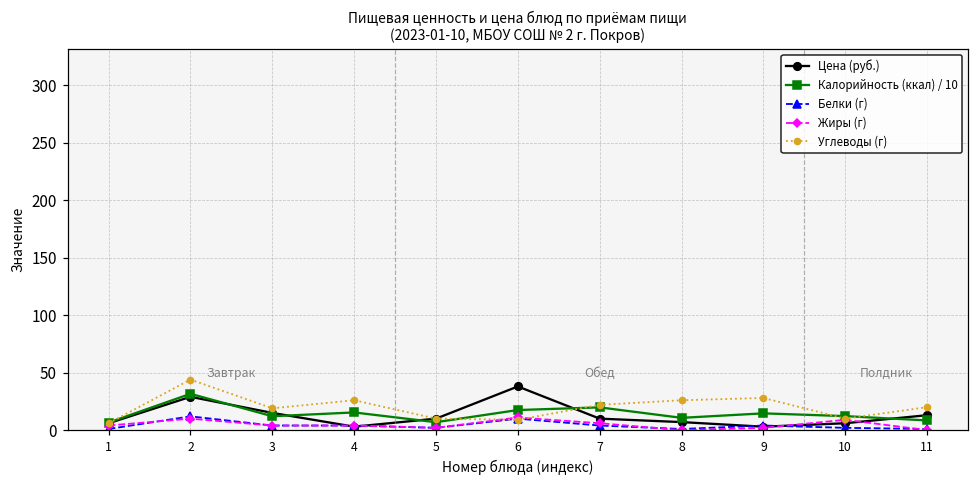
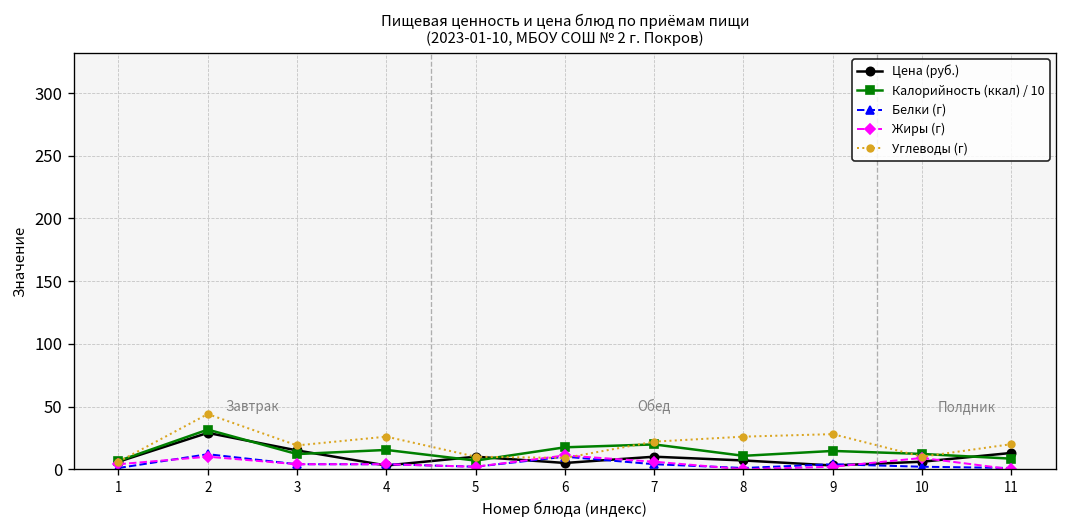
Цена (руб.), 6: 38 -> 5
